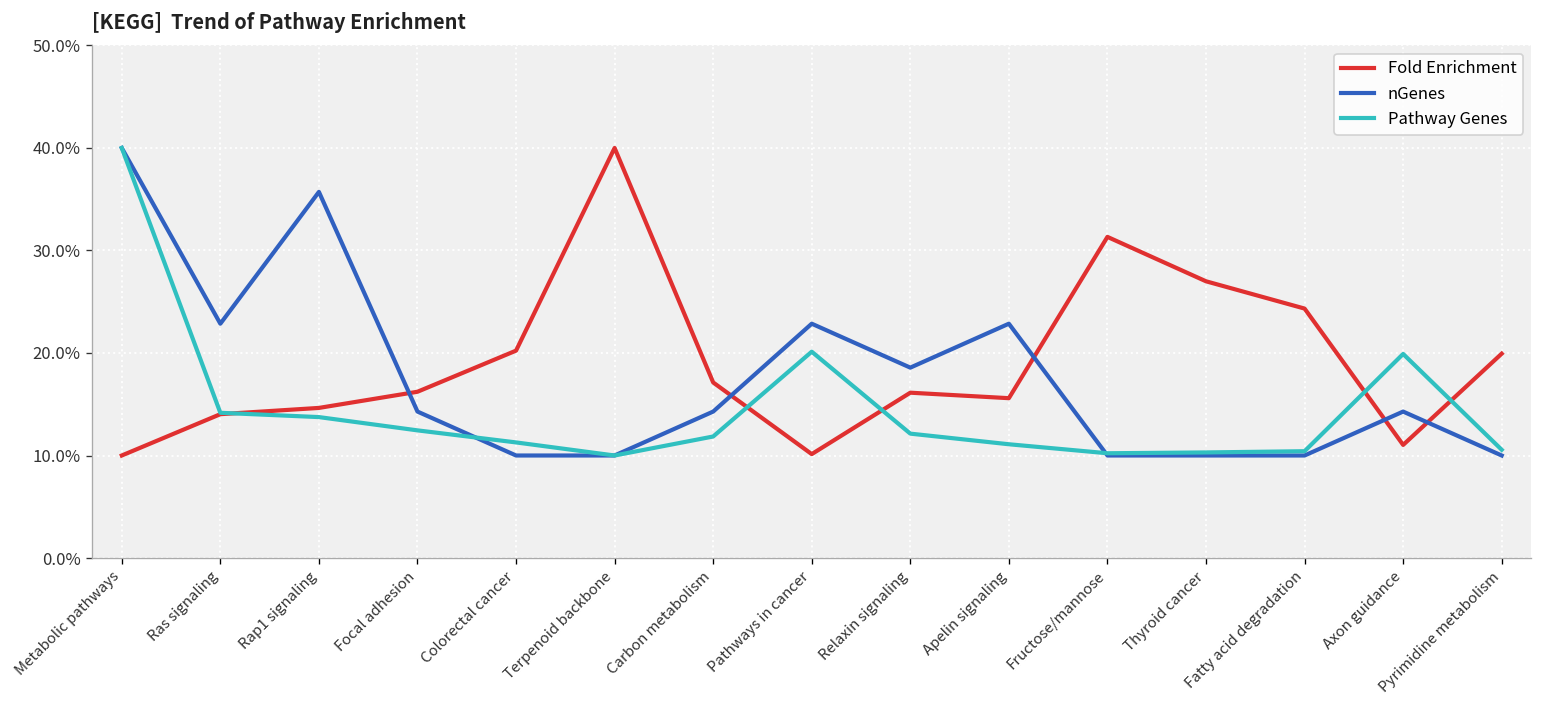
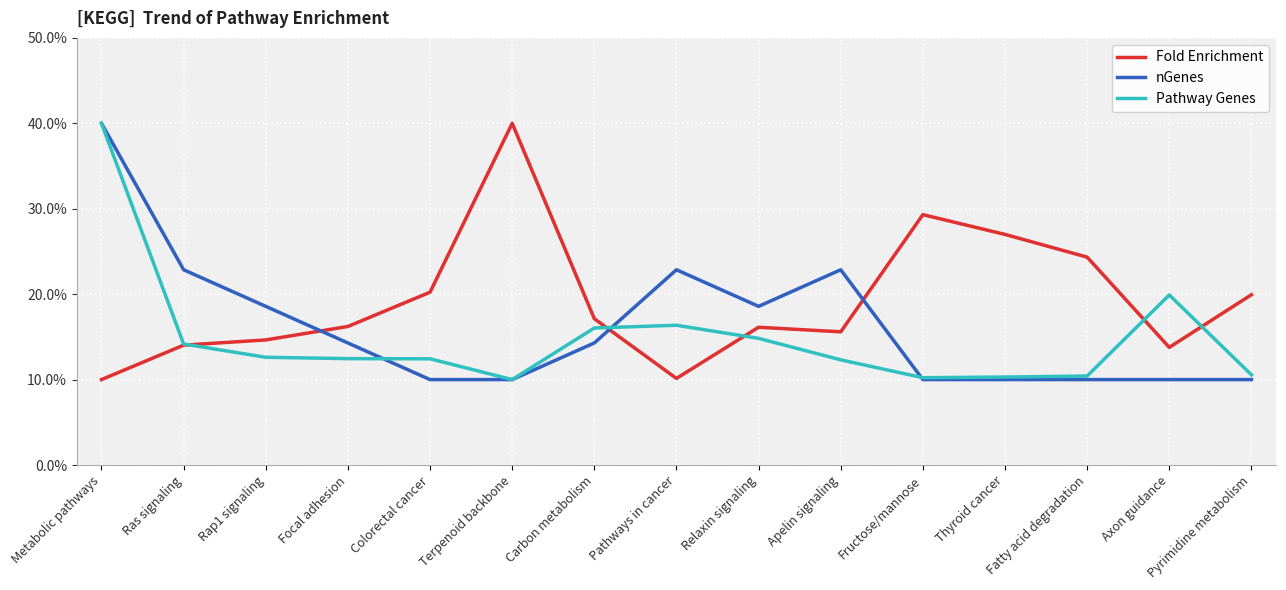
nGenes, Rap1 signaling: 36% -> 19%
Pathway Genes, Rap1 signaling: 14% -> 13%
Pathway Genes, Colorectal cancer: 11% -> 12%
Pathway Genes, Carbon metabolism: 12% -> 16%
Pathway Genes, Pathways in cancer: 20% -> 16%
Pathway Genes, Relaxin signaling: 12% -> 15%
Pathway Genes, Apelin signaling: 11% -> 12%
Fold Enrichment, Fructose/mannose: 31% -> 29%
Fold Enrichment, Axon guidance: 11% -> 14%
nGenes, Axon guidance: 14% -> 10%
